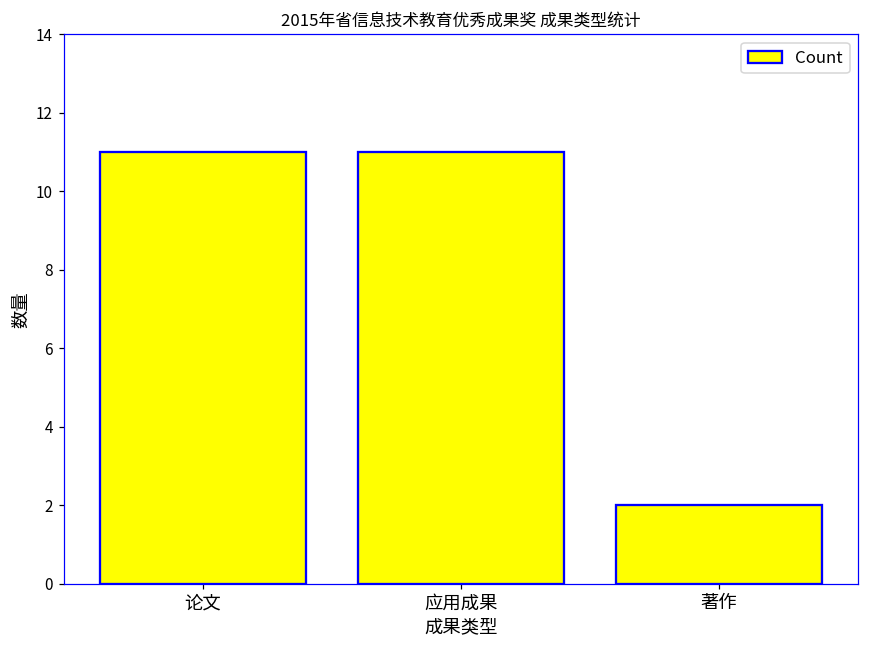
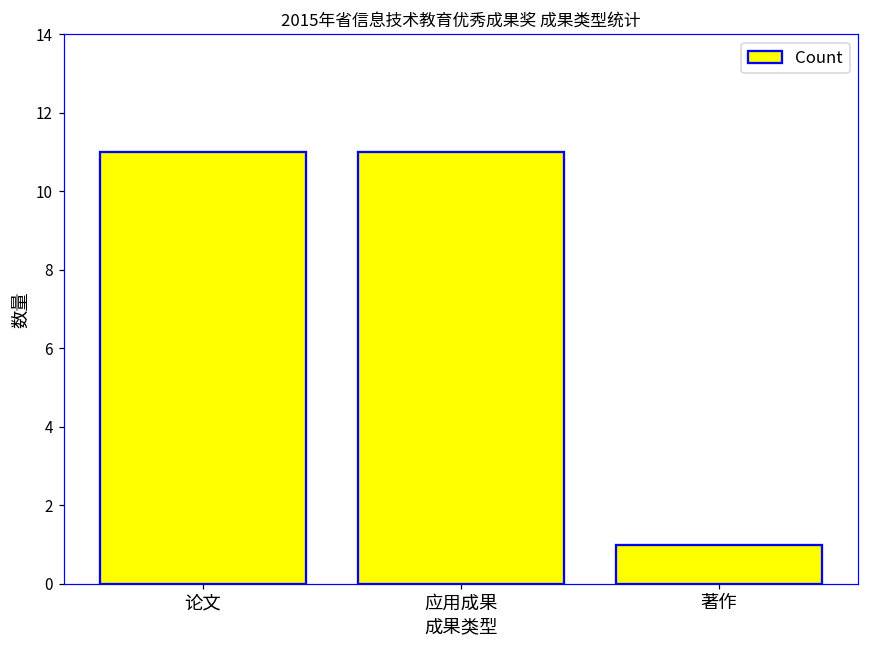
著作: 2 -> 1
